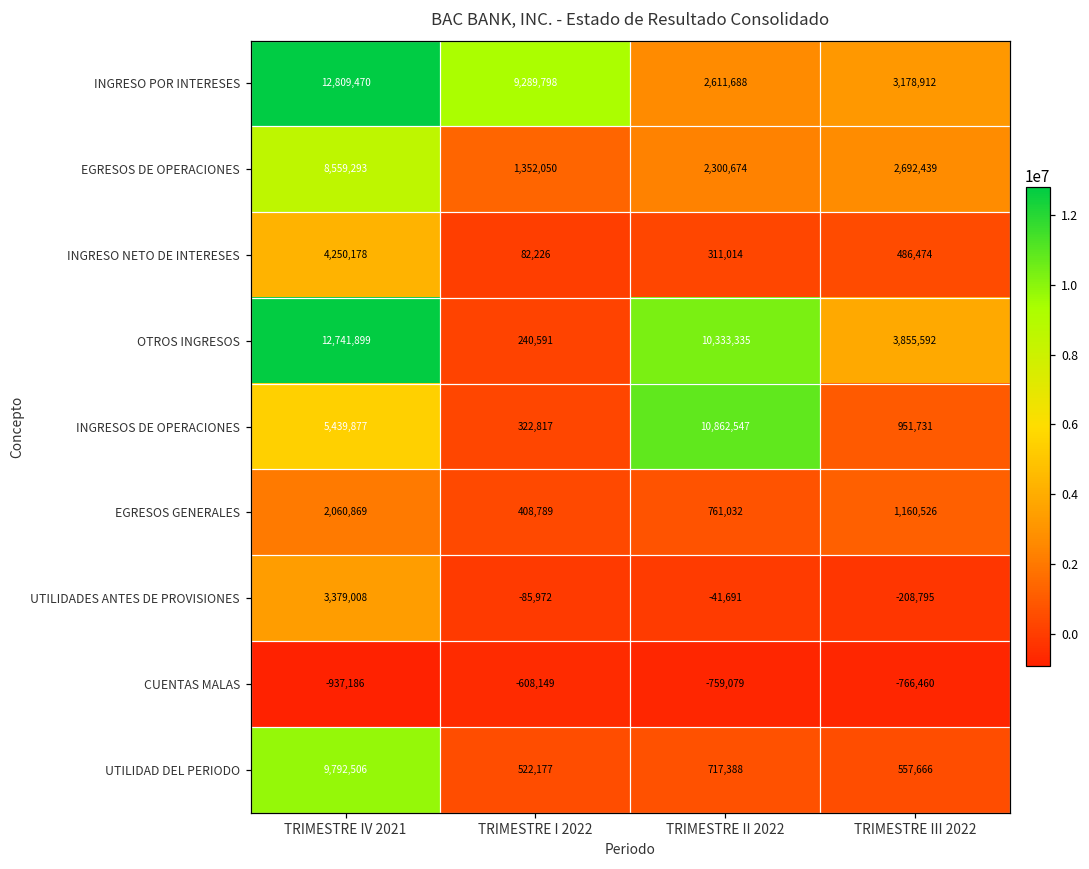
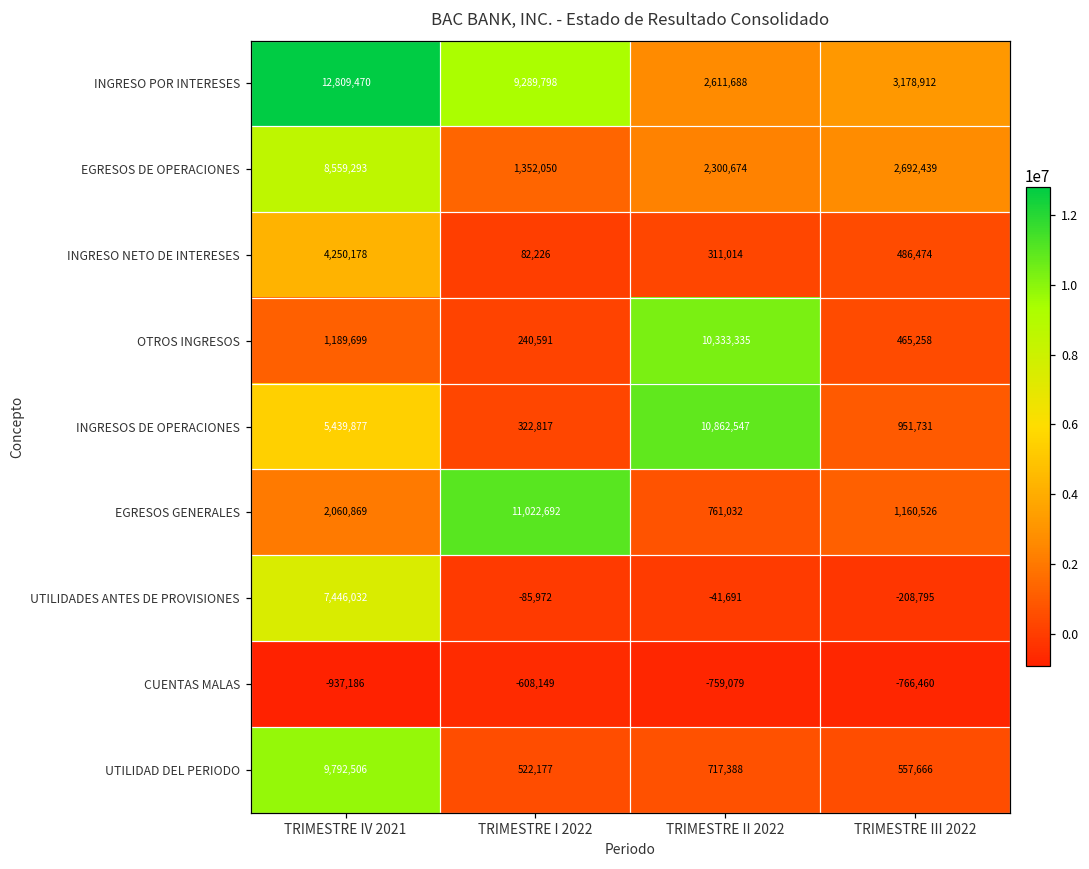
OTROS INGRESOS, TRIMESTRE IV 2021: 12,741,899 -> 1,189,699
OTROS INGRESOS, TRIMESTRE III 2022: 3,855,592 -> 465,258
EGRESOS GENERALES, TRIMESTRE I 2022: 408,789 -> 11,022,692
UTILIDADES ANTES DE PROVISIONES, TRIMESTRE IV 2021: 3,379,008 -> 7,446,032
